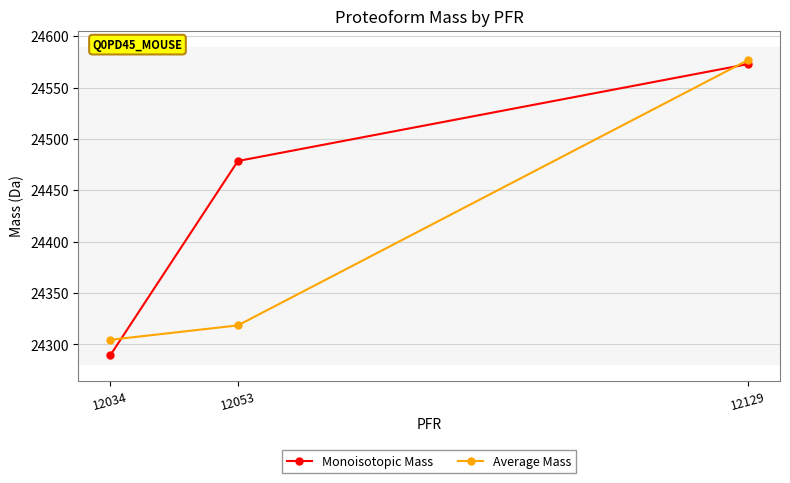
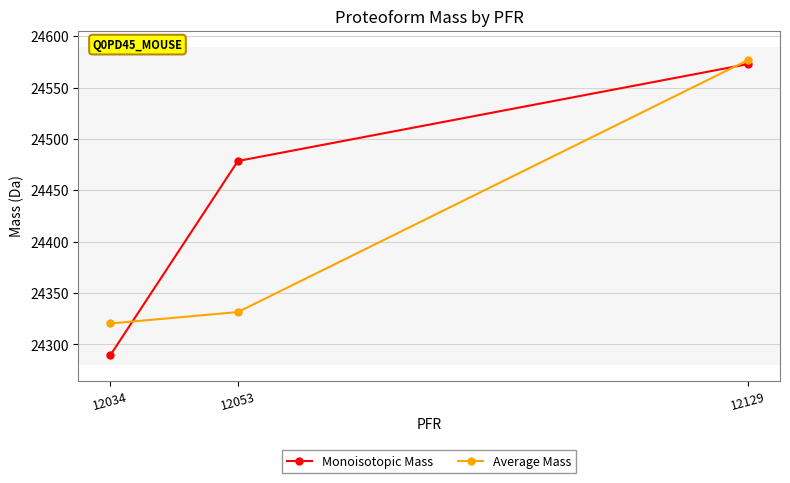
Average Mass, 12034: 24304 -> 24320
Average Mass, 12053: 24318 -> 24331
